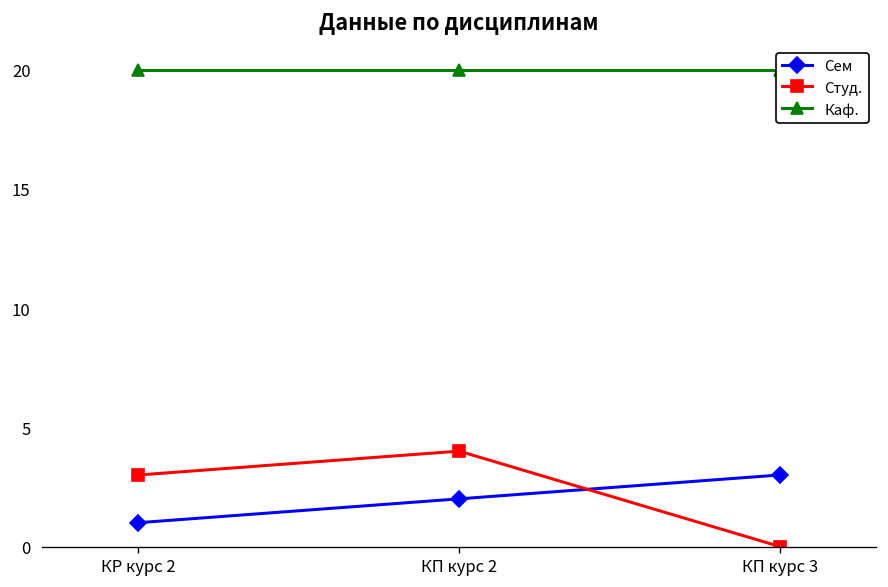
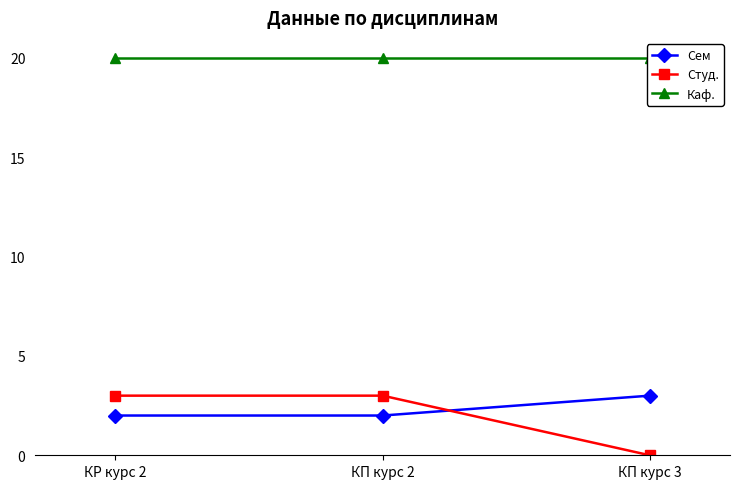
Сем, КР курс 2: 1 -> 2
Студ., КП курс 2: 4 -> 3
